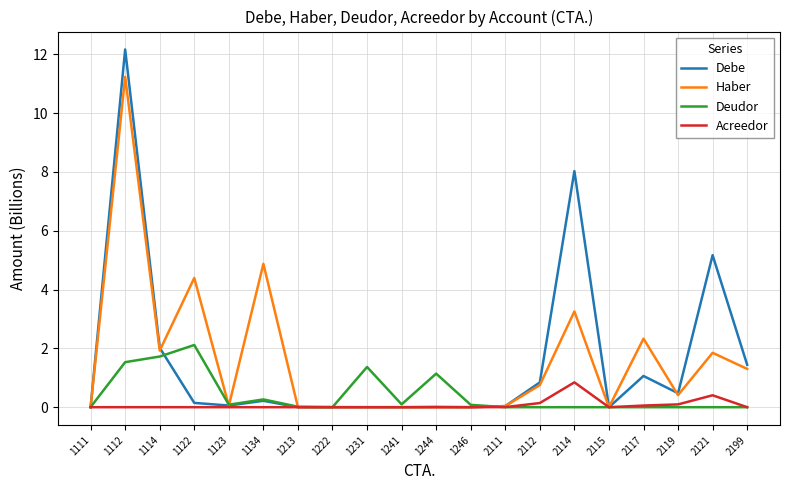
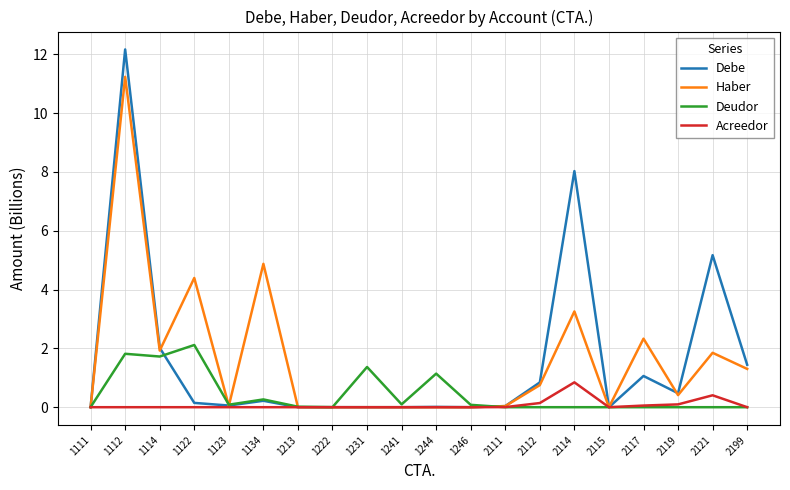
Deudor, 1112: 1.5 -> 1.8
